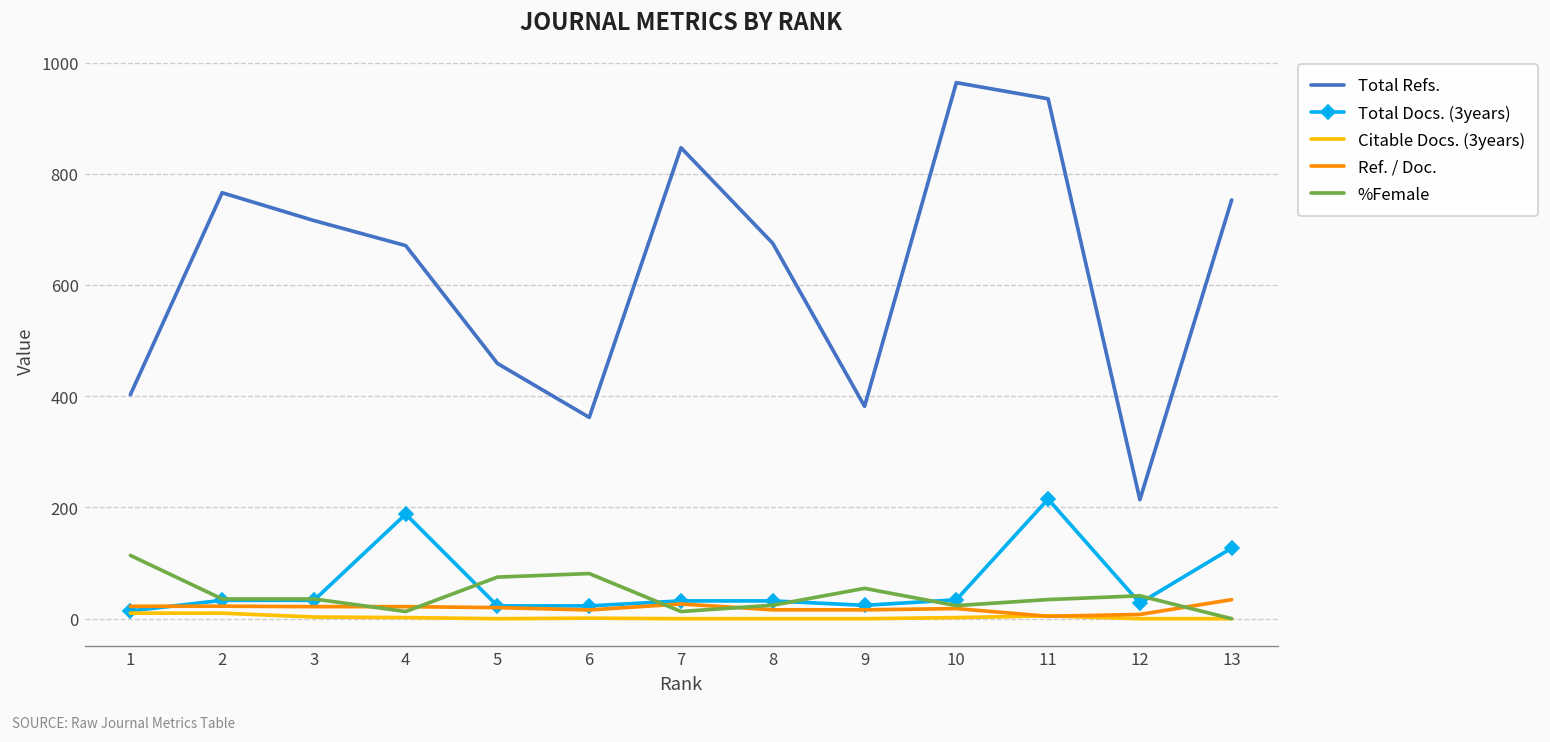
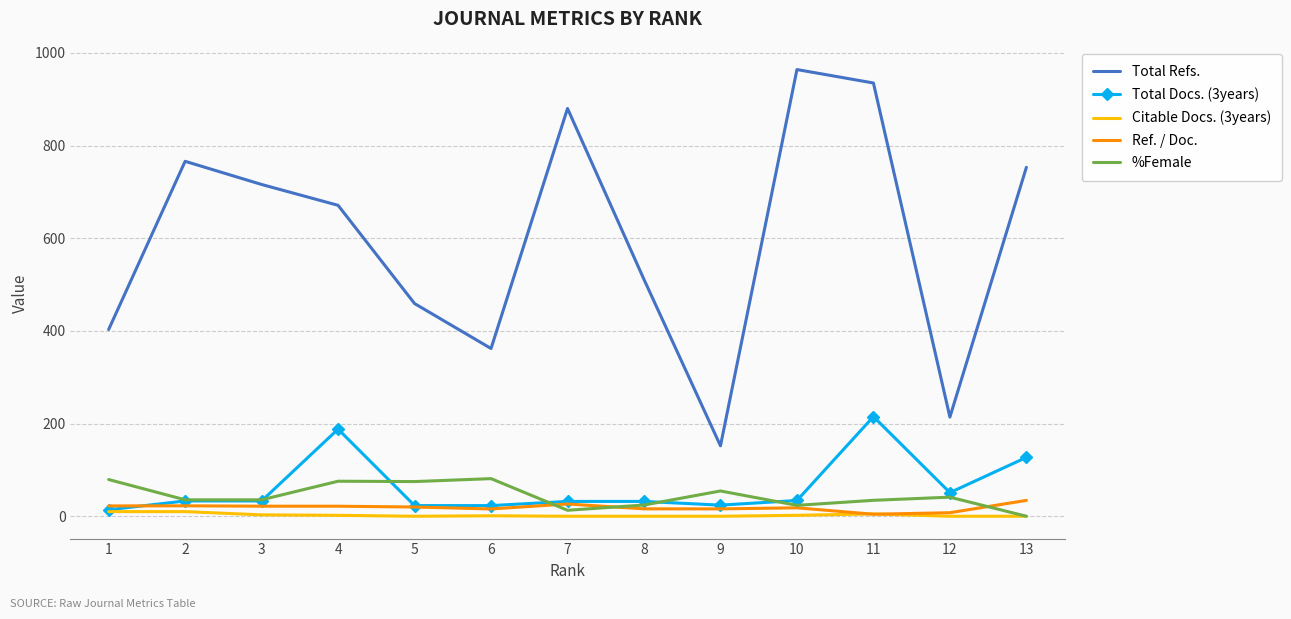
%Female, 1: 110 -> 80
%Female, 4: 10 -> 80
Total Refs., 7: 850 -> 880
Total Refs., 8: 680 -> 510
Total Refs., 9: 380 -> 150
Total Docs. (3years), 12: 30 -> 50
